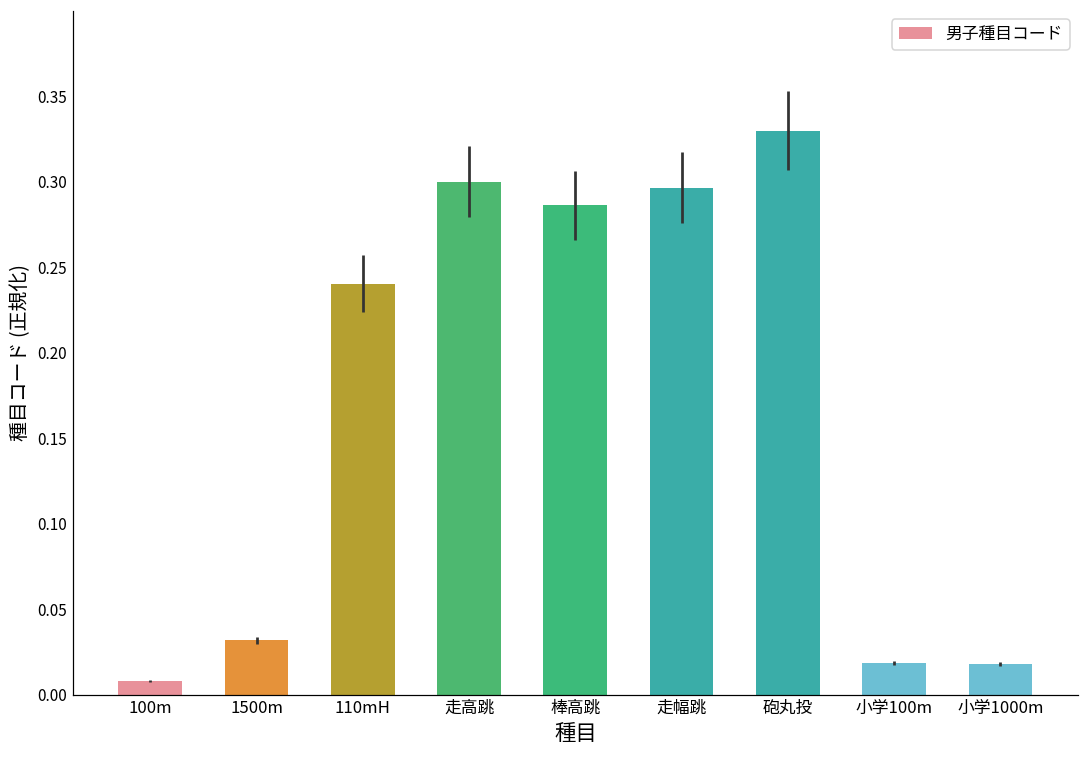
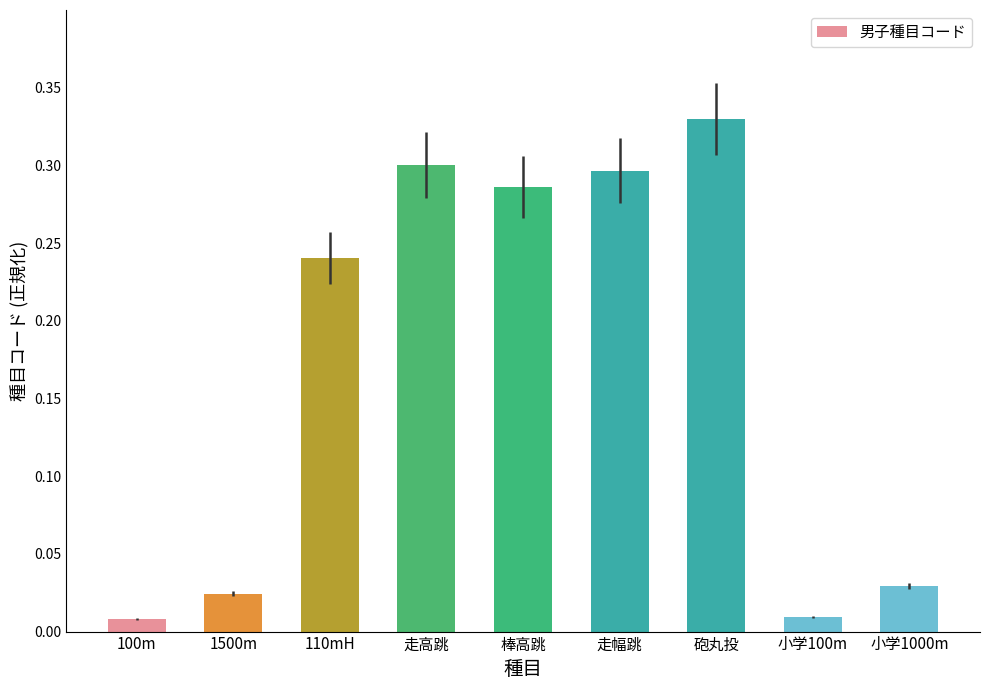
1500m: 0.032 -> 0.024
小学100m: 0.019 -> 0.010
小学1000m: 0.018 -> 0.029
